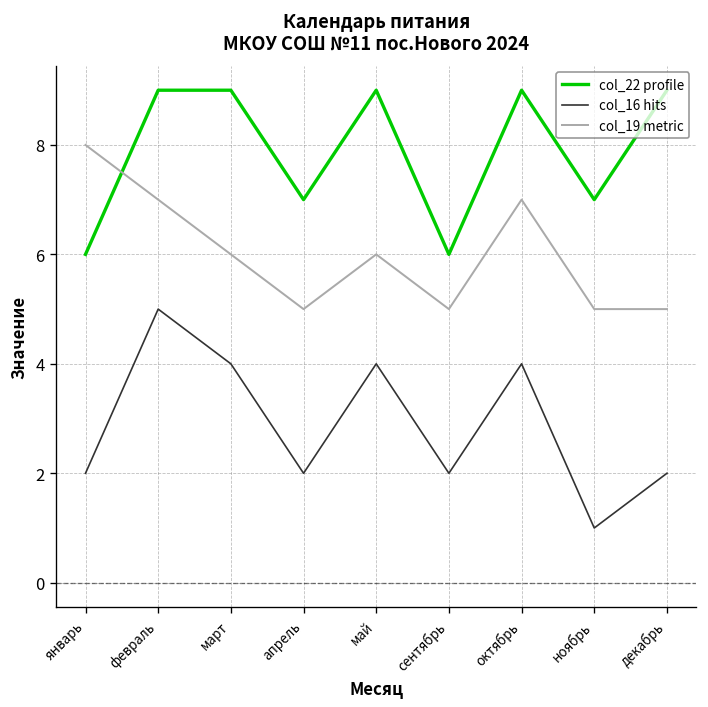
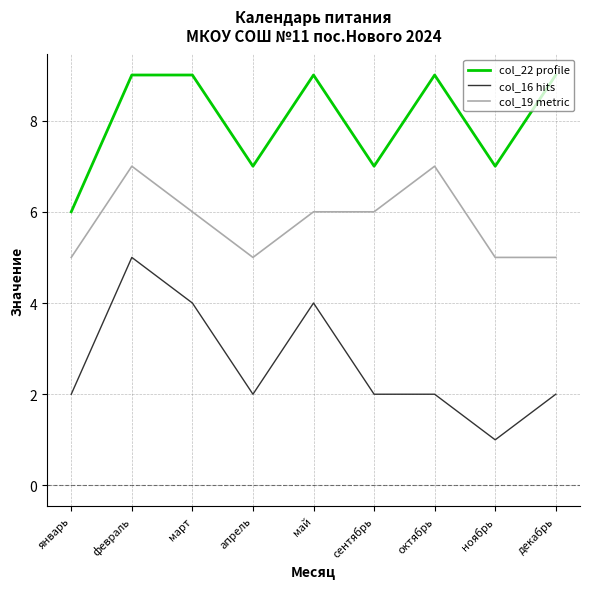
col_19 metric, январь: 8 -> 5
col_22 profile, сентябрь: 6 -> 7
col_19 metric, сентябрь: 5 -> 6
col_16 hits, октябрь: 4 -> 2
